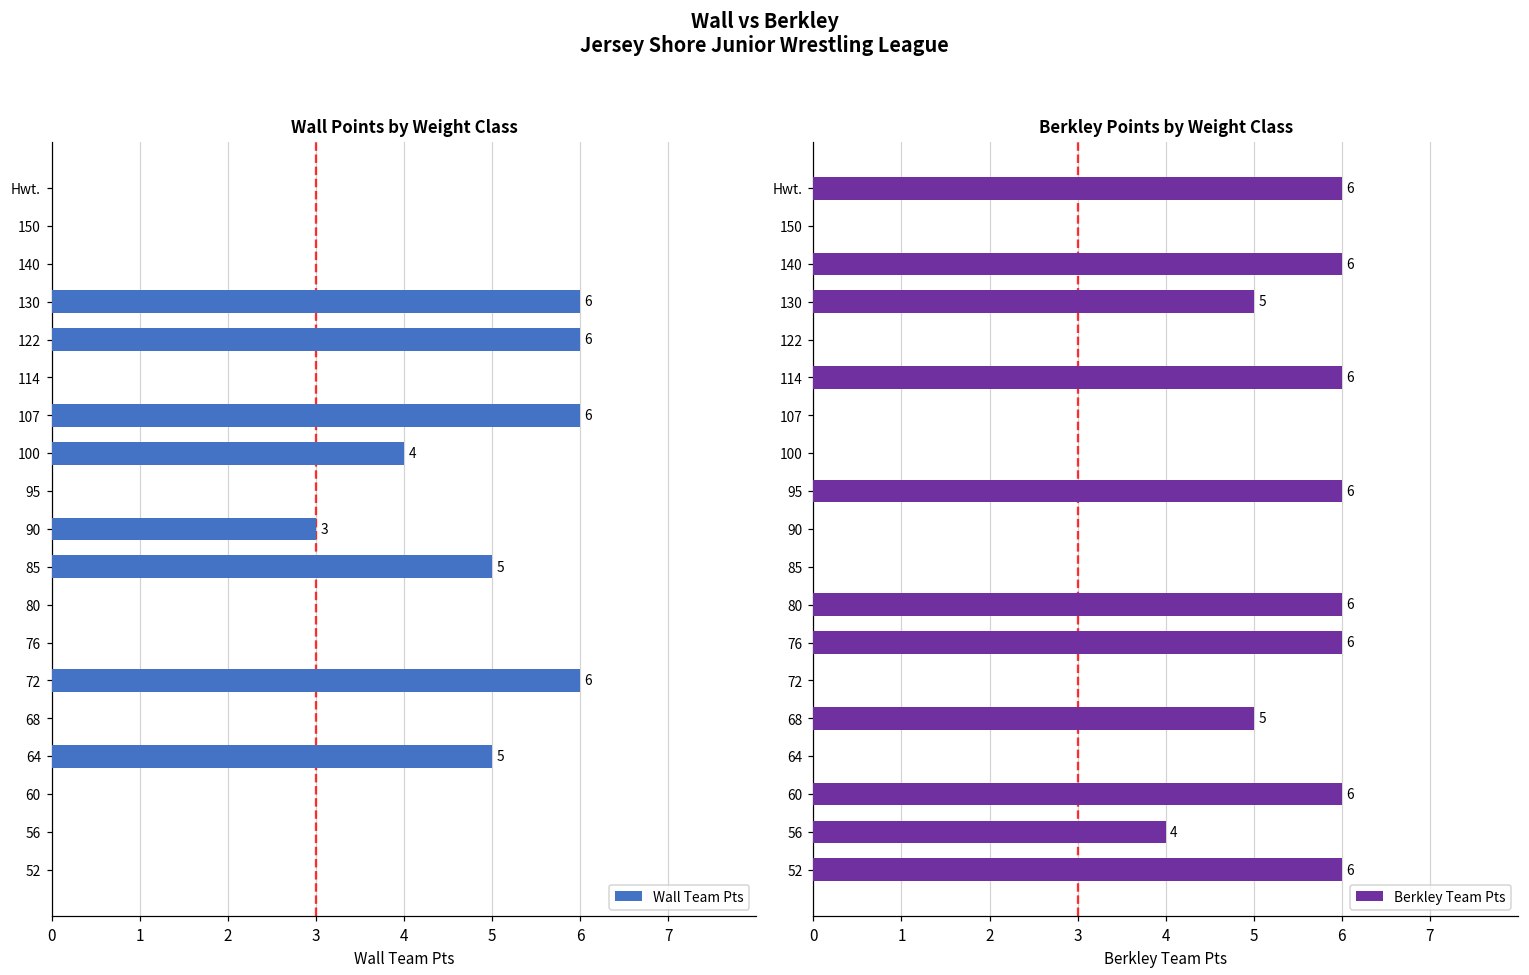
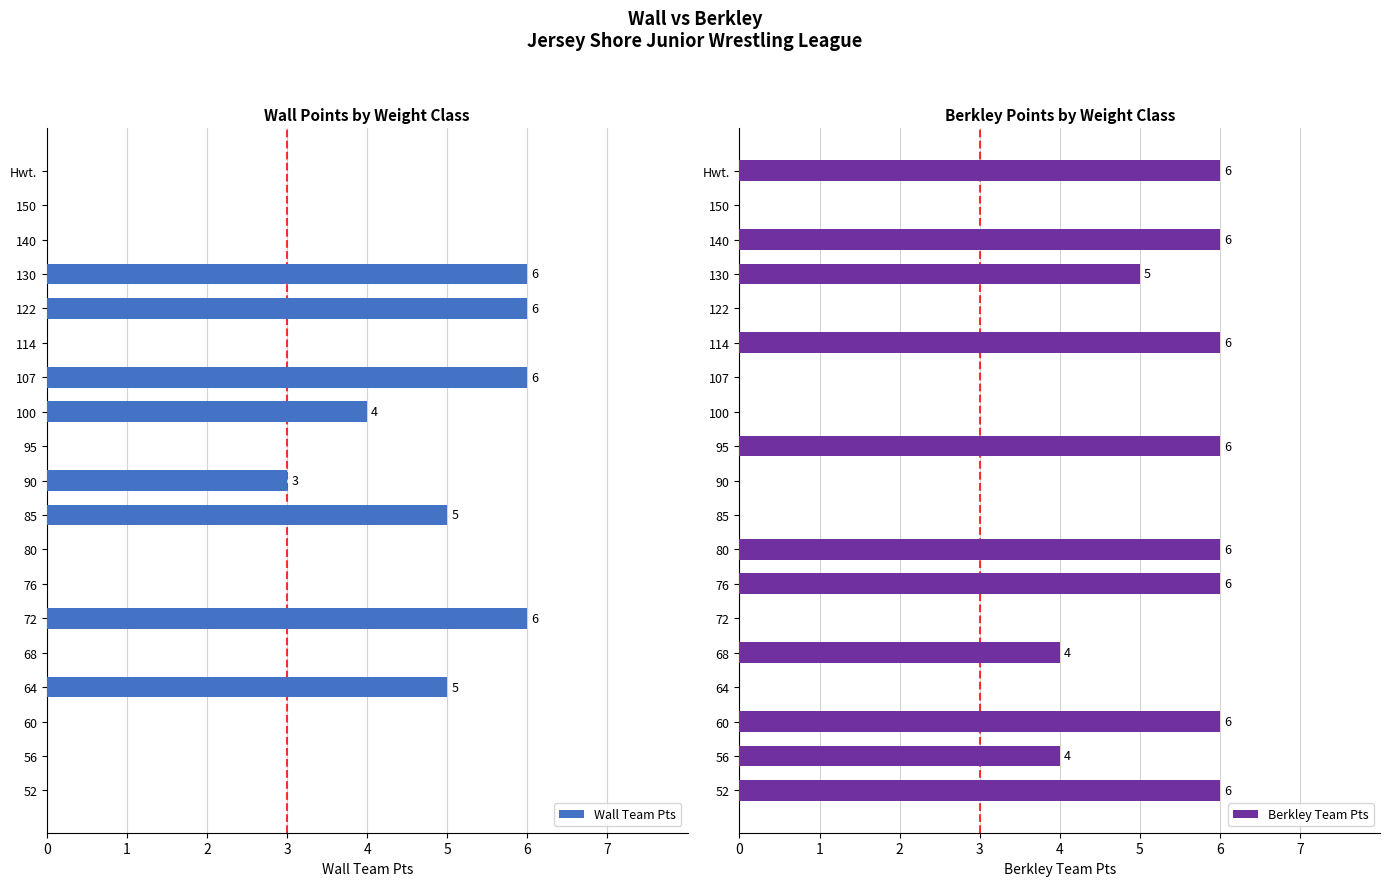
Berkley Points by Weight Class, 68: 5 -> 4
